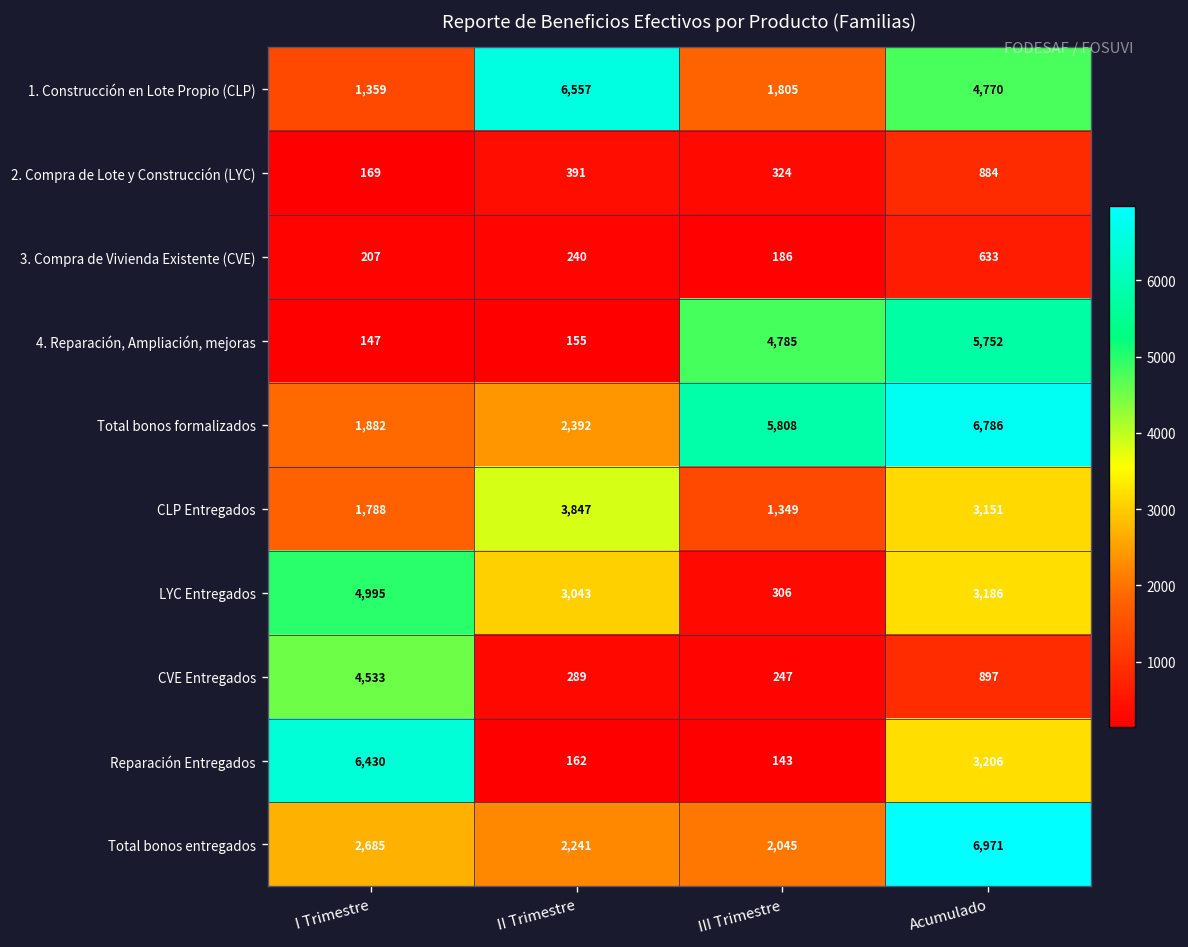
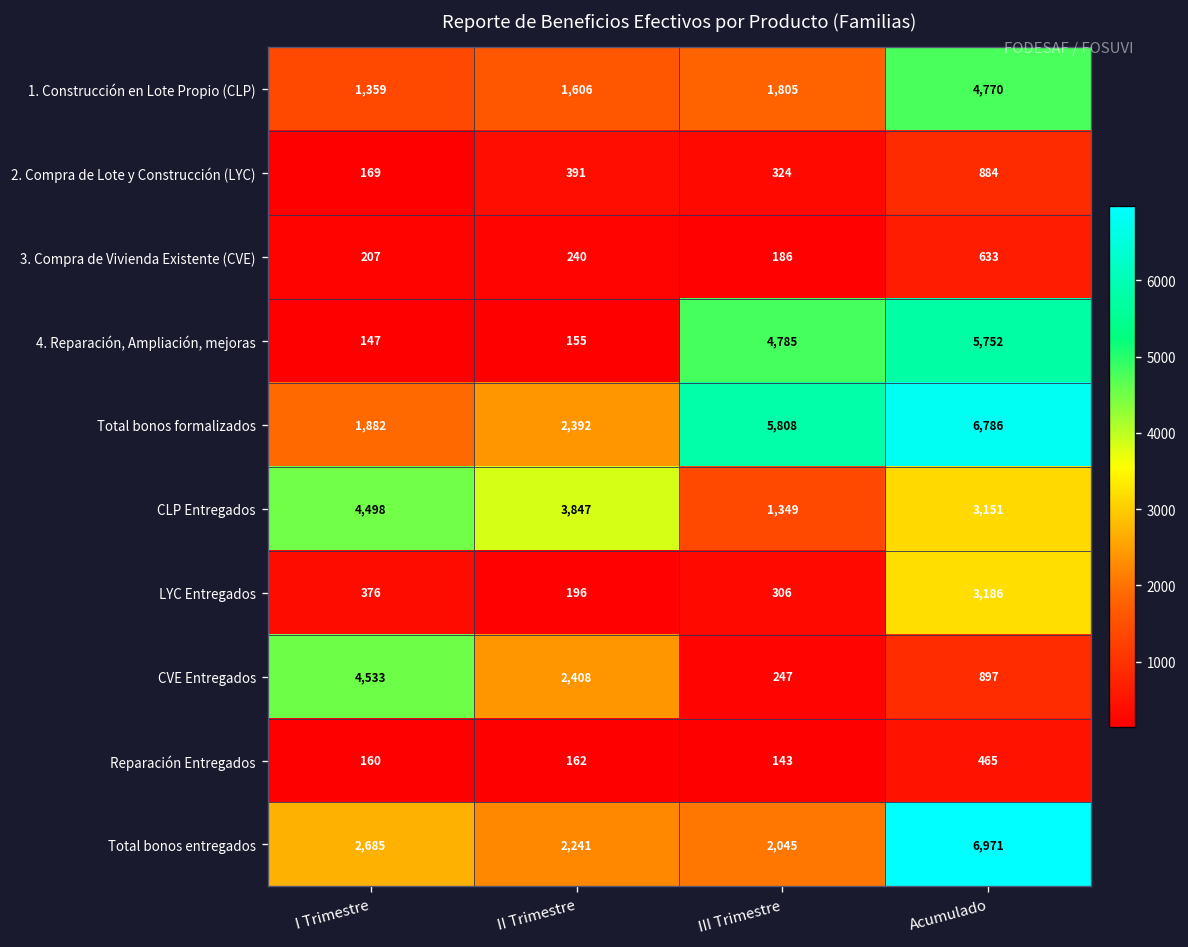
1. Construcción en Lote Propio (CLP), II Trimestre: 6,557 -> 1,606
CLP Entregados, I Trimestre: 1,788 -> 4,498
LYC Entregados, I Trimestre: 4,995 -> 376
LYC Entregados, II Trimestre: 3,043 -> 196
CVE Entregados, II Trimestre: 289 -> 2,408
Reparación Entregados, I Trimestre: 6,430 -> 160
Reparación Entregados, Acumulado: 3,206 -> 465
